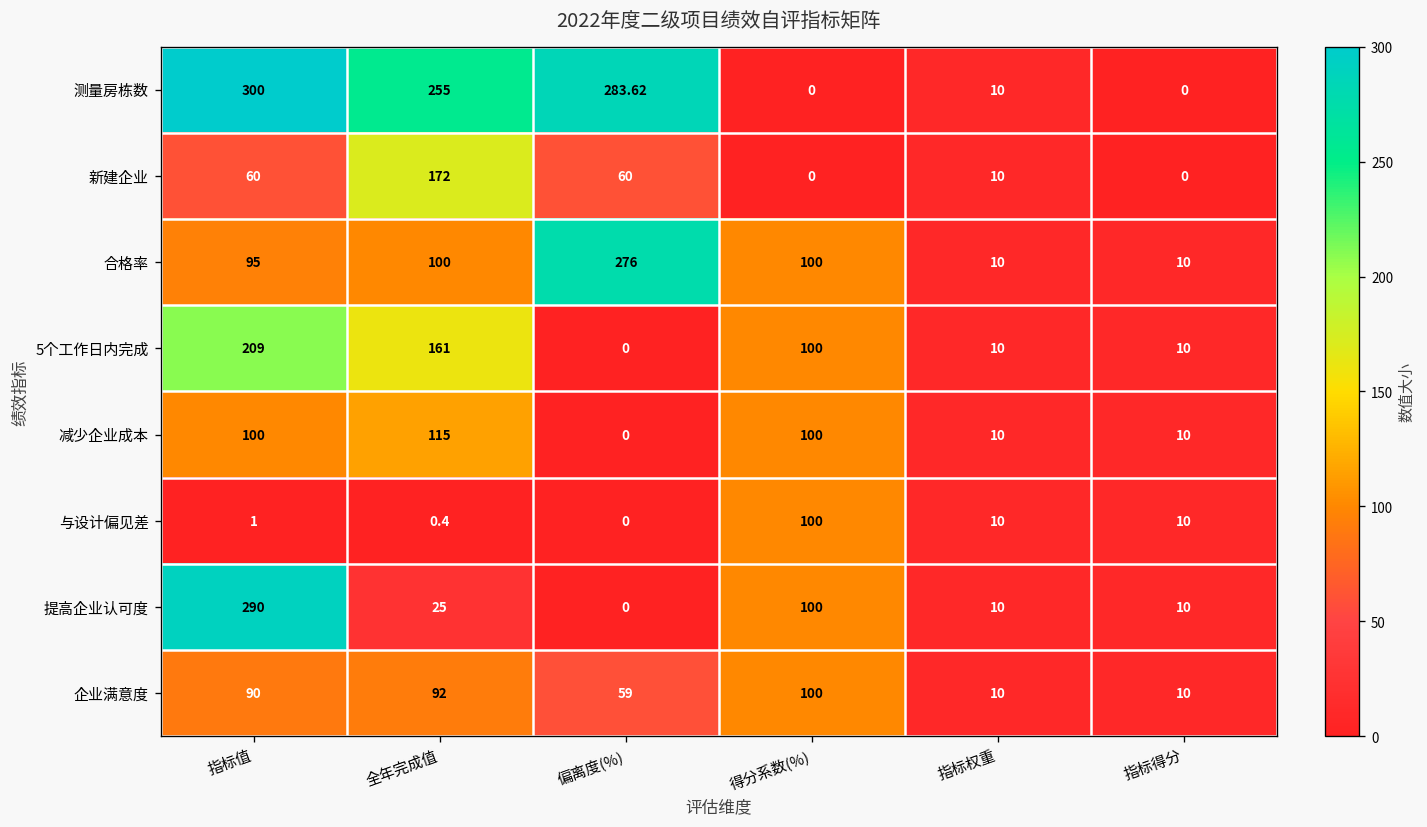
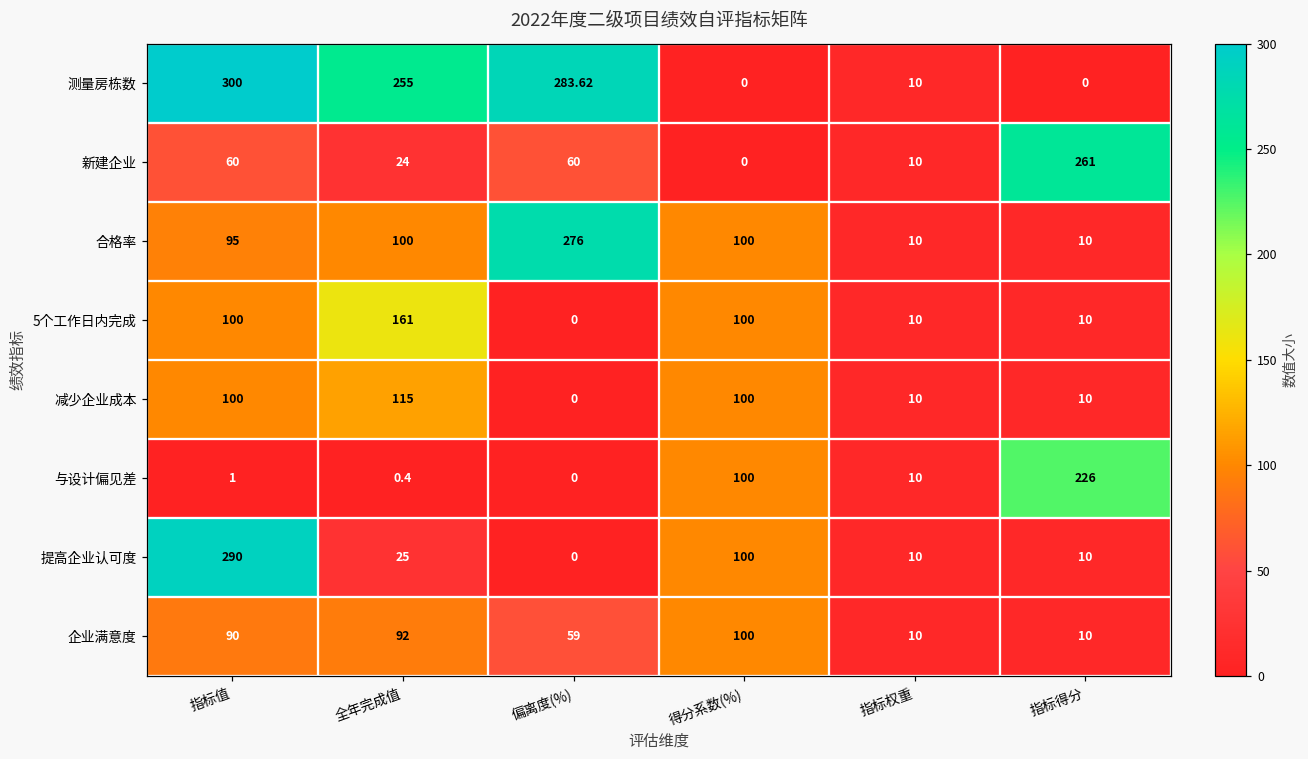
新建企业, 全年完成值: 172 -> 24
新建企业, 指标得分: 0 -> 261
5个工作日内完成, 指标值: 209 -> 100
与设计偏见差, 指标得分: 10 -> 226
